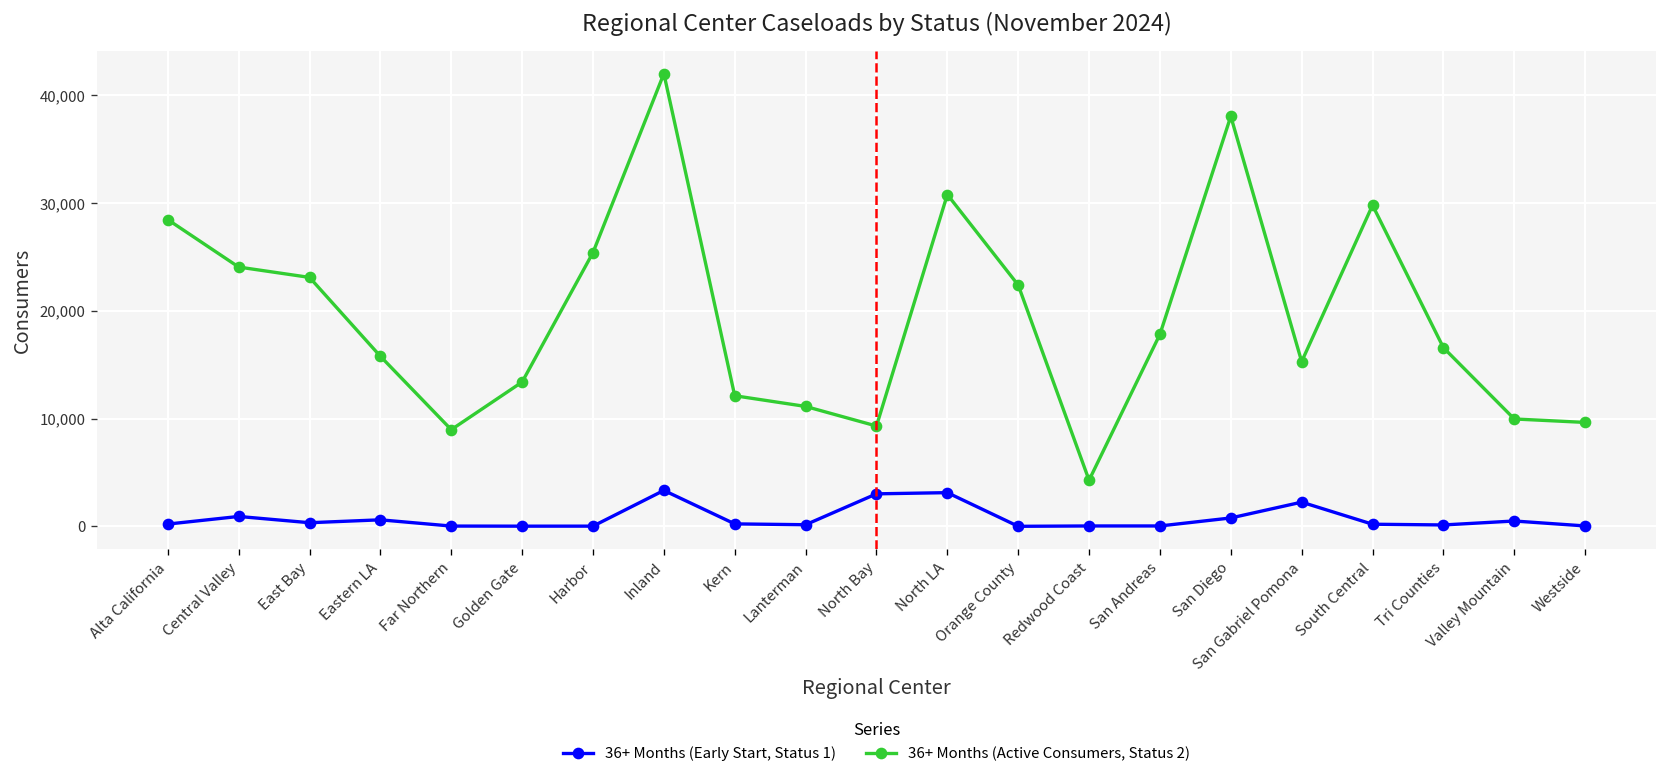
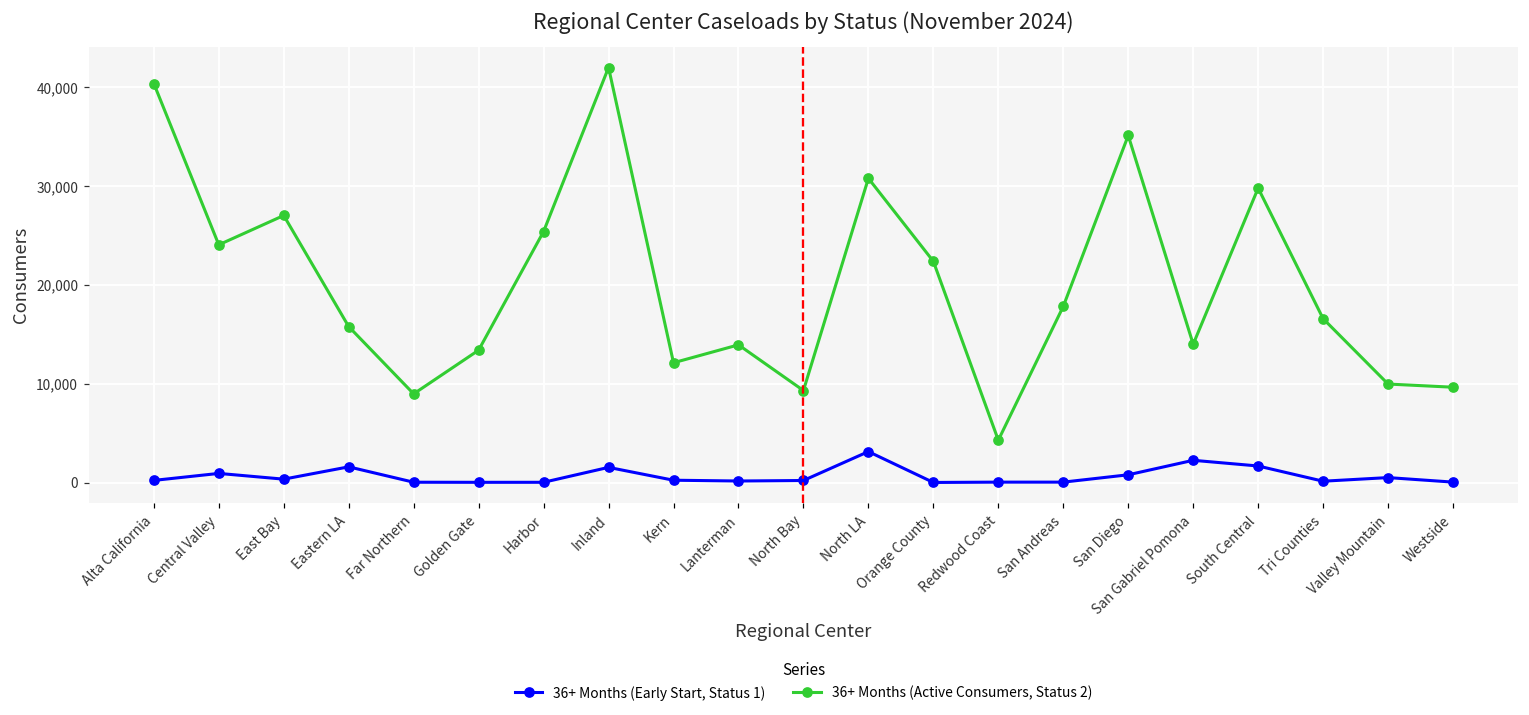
36+ Months (Active Consumers, Status 2), Alta California: 28,000 -> 40,000
36+ Months (Active Consumers, Status 2), East Bay: 23,000 -> 27,000
36+ Months (Early Start, Status 1), Eastern LA: 1,000 -> 2,000
36+ Months (Early Start, Status 1), Inland: 3,000 -> 2,000
36+ Months (Active Consumers, Status 2), Lanterman: 11,000 -> 14,000
36+ Months (Early Start, Status 1), North Bay: 3,000 -> 0
36+ Months (Active Consumers, Status 2), San Diego: 38,000 -> 35,000
36+ Months (Active Consumers, Status 2), San Gabriel Pomona: 15,000 -> 14,000
36+ Months (Early Start, Status 1), South Central: 0 -> 2,000
